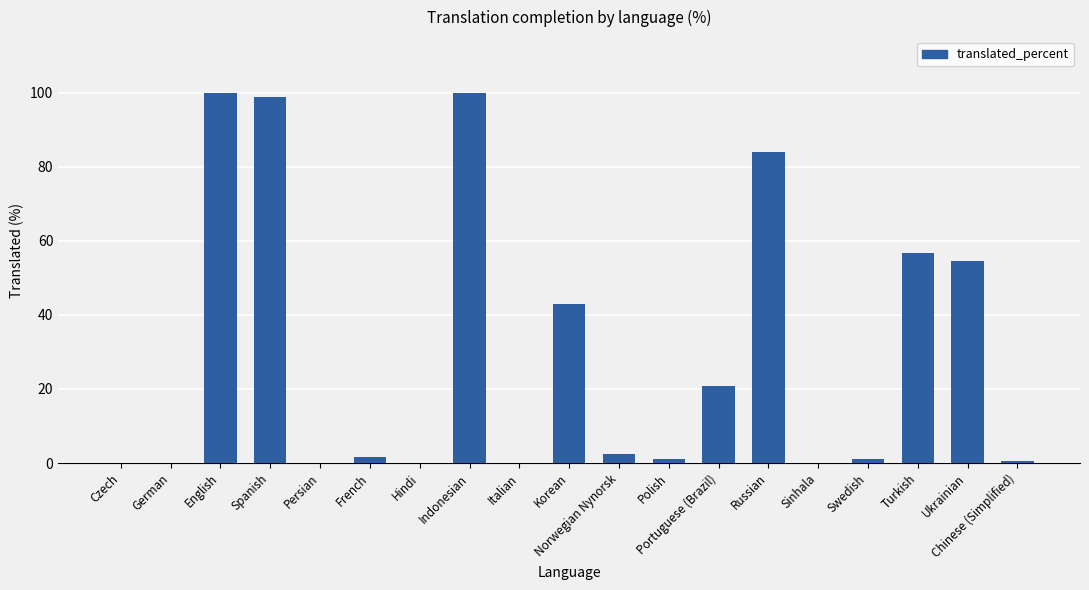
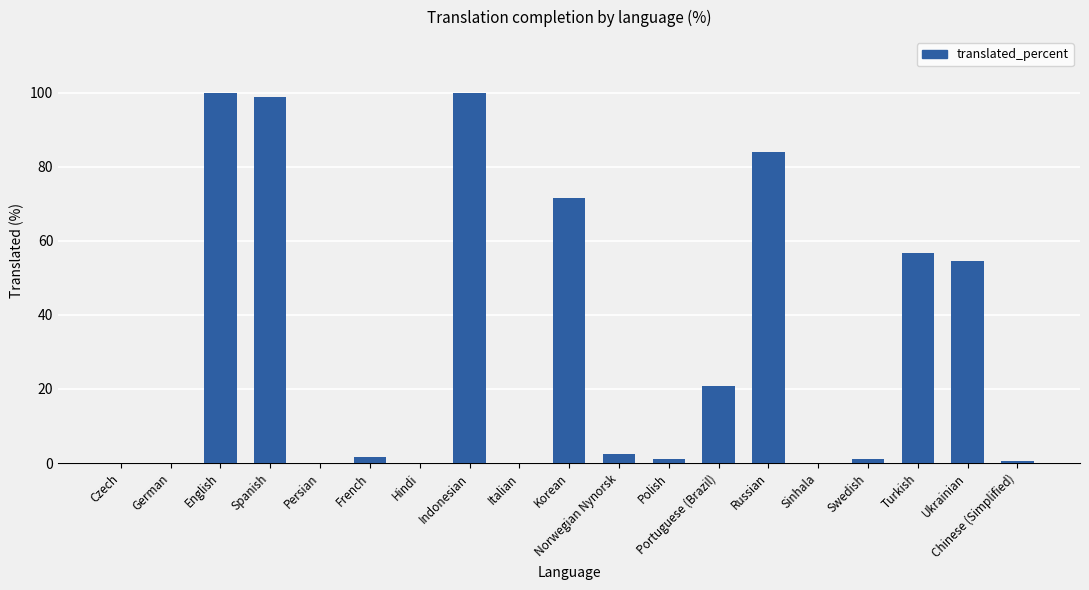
Korean: 43 -> 72
